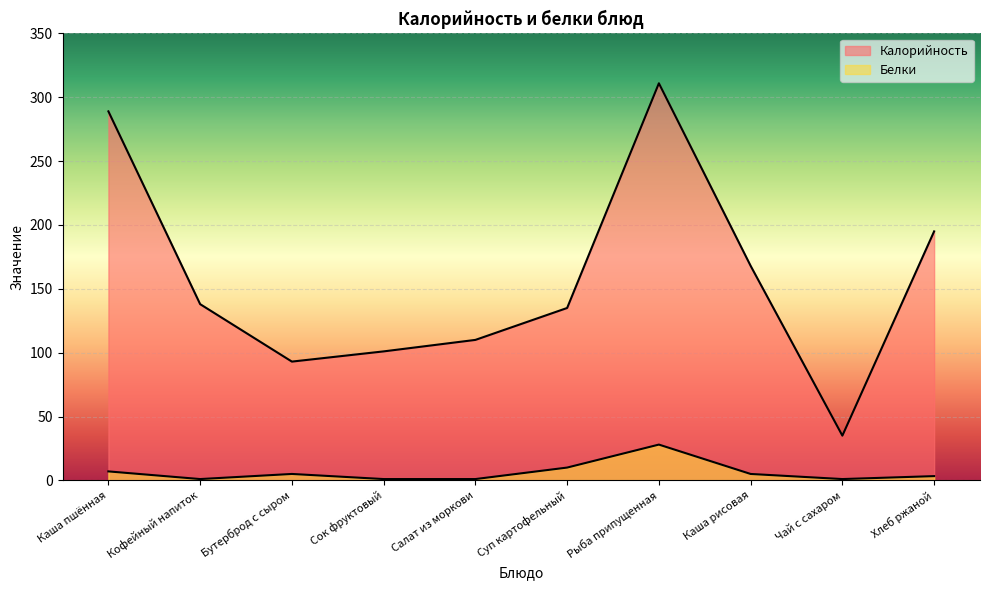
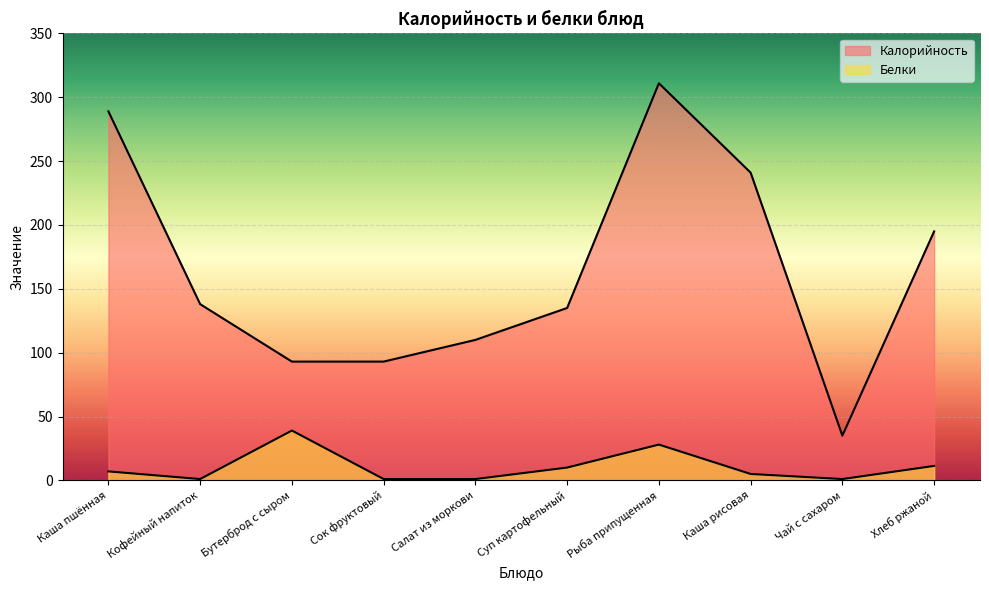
Белки, Бутерброд с сыром: 5 -> 39
Калорийность, Сок фруктовый: 101 -> 93
Калорийность, Каша рисовая: 168 -> 241
Белки, Хлеб ржаной: 3 -> 11
